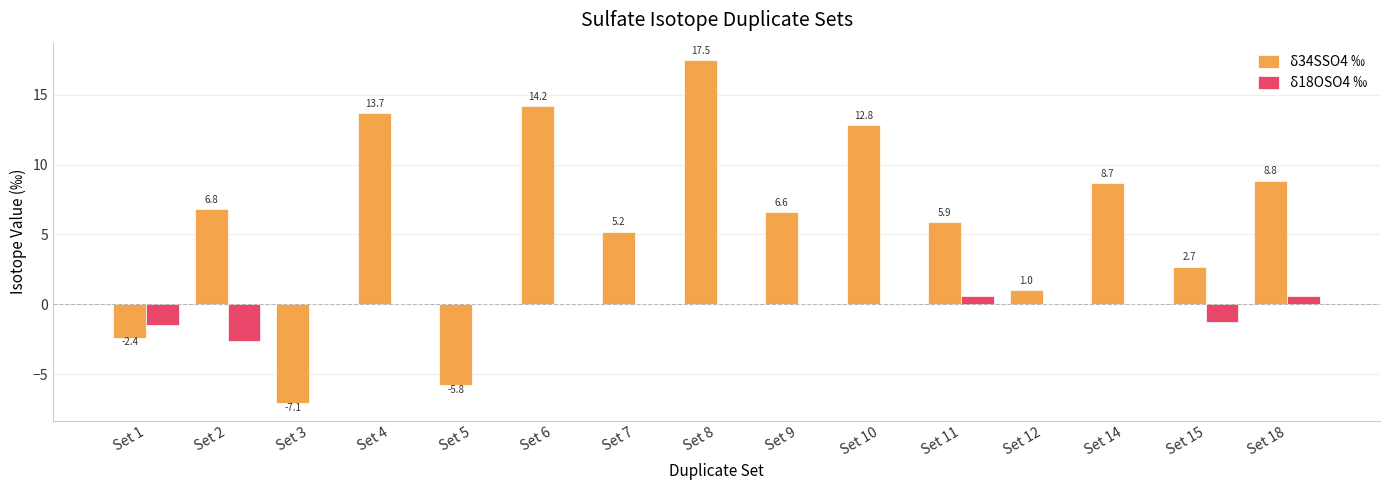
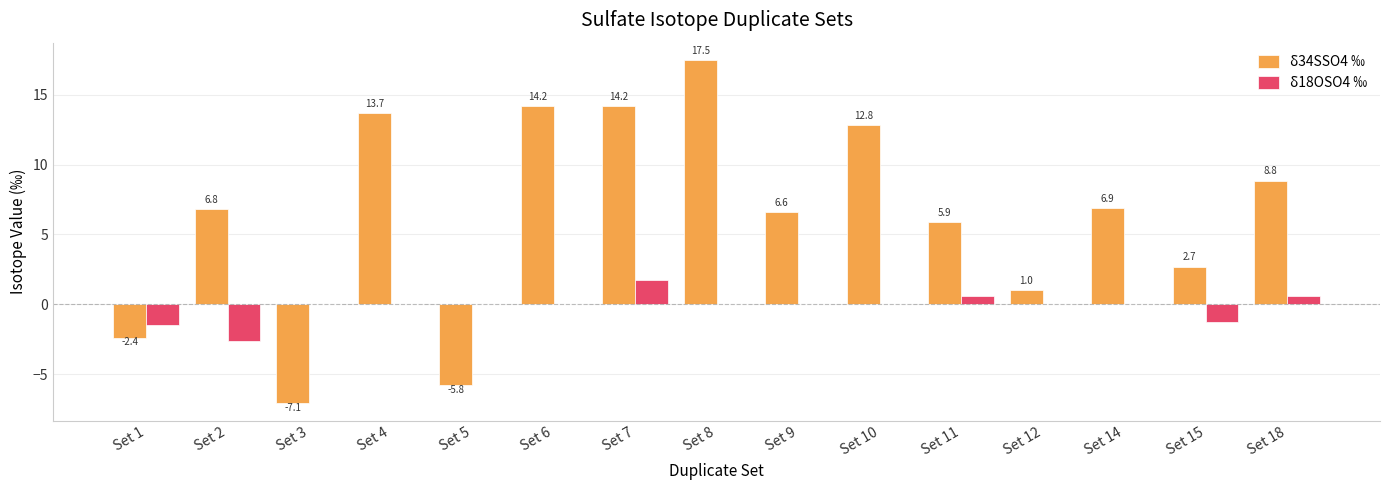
δ34SSO4 ‰, Set 7: 5.2 -> 14.2
δ18OSO4 ‰, Set 7: 0.0 -> 1.7
δ34SSO4 ‰, Set 14: 8.7 -> 6.9
